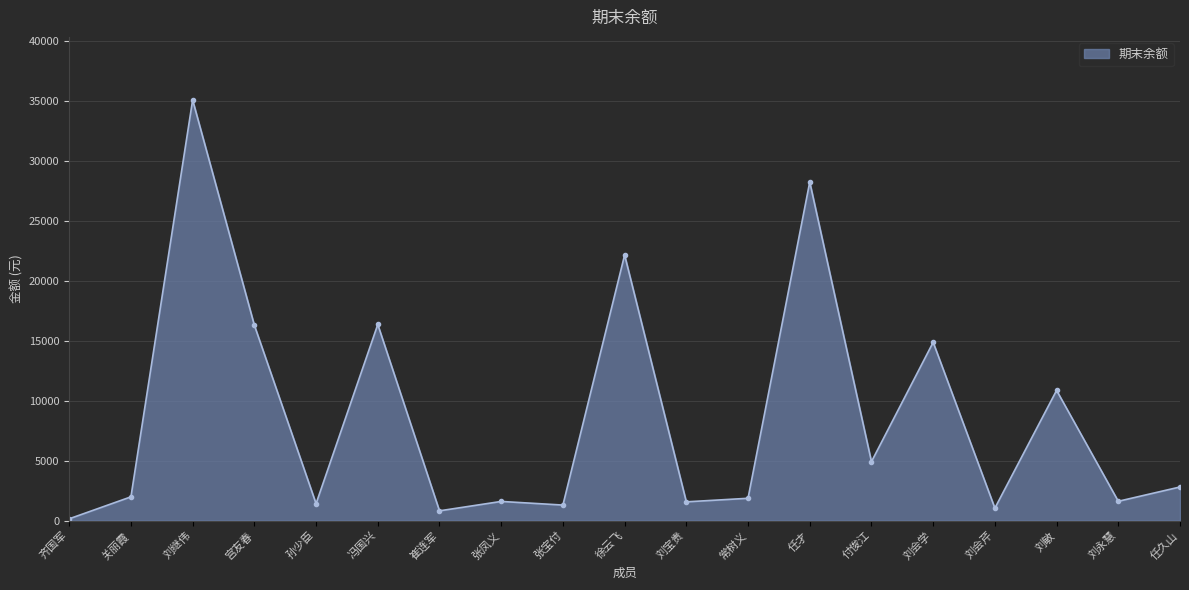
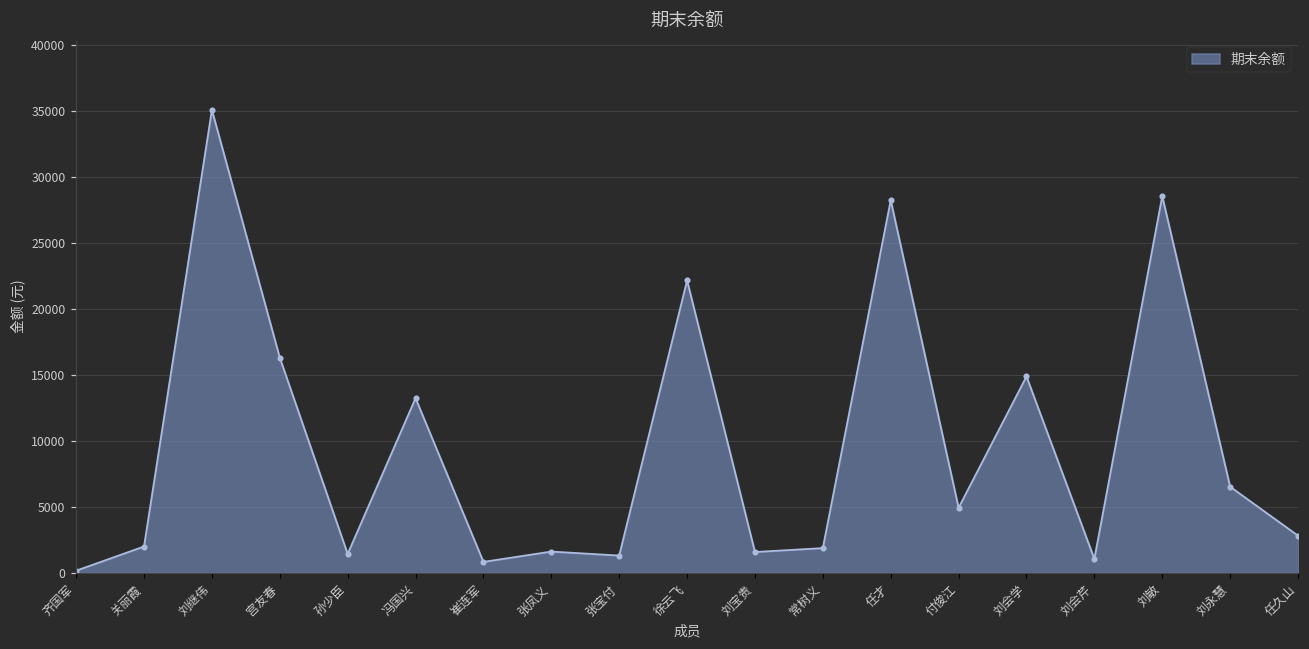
冯国兴: 16300 -> 13200
刘敏: 10800 -> 28500
刘永慧: 1600 -> 6500
